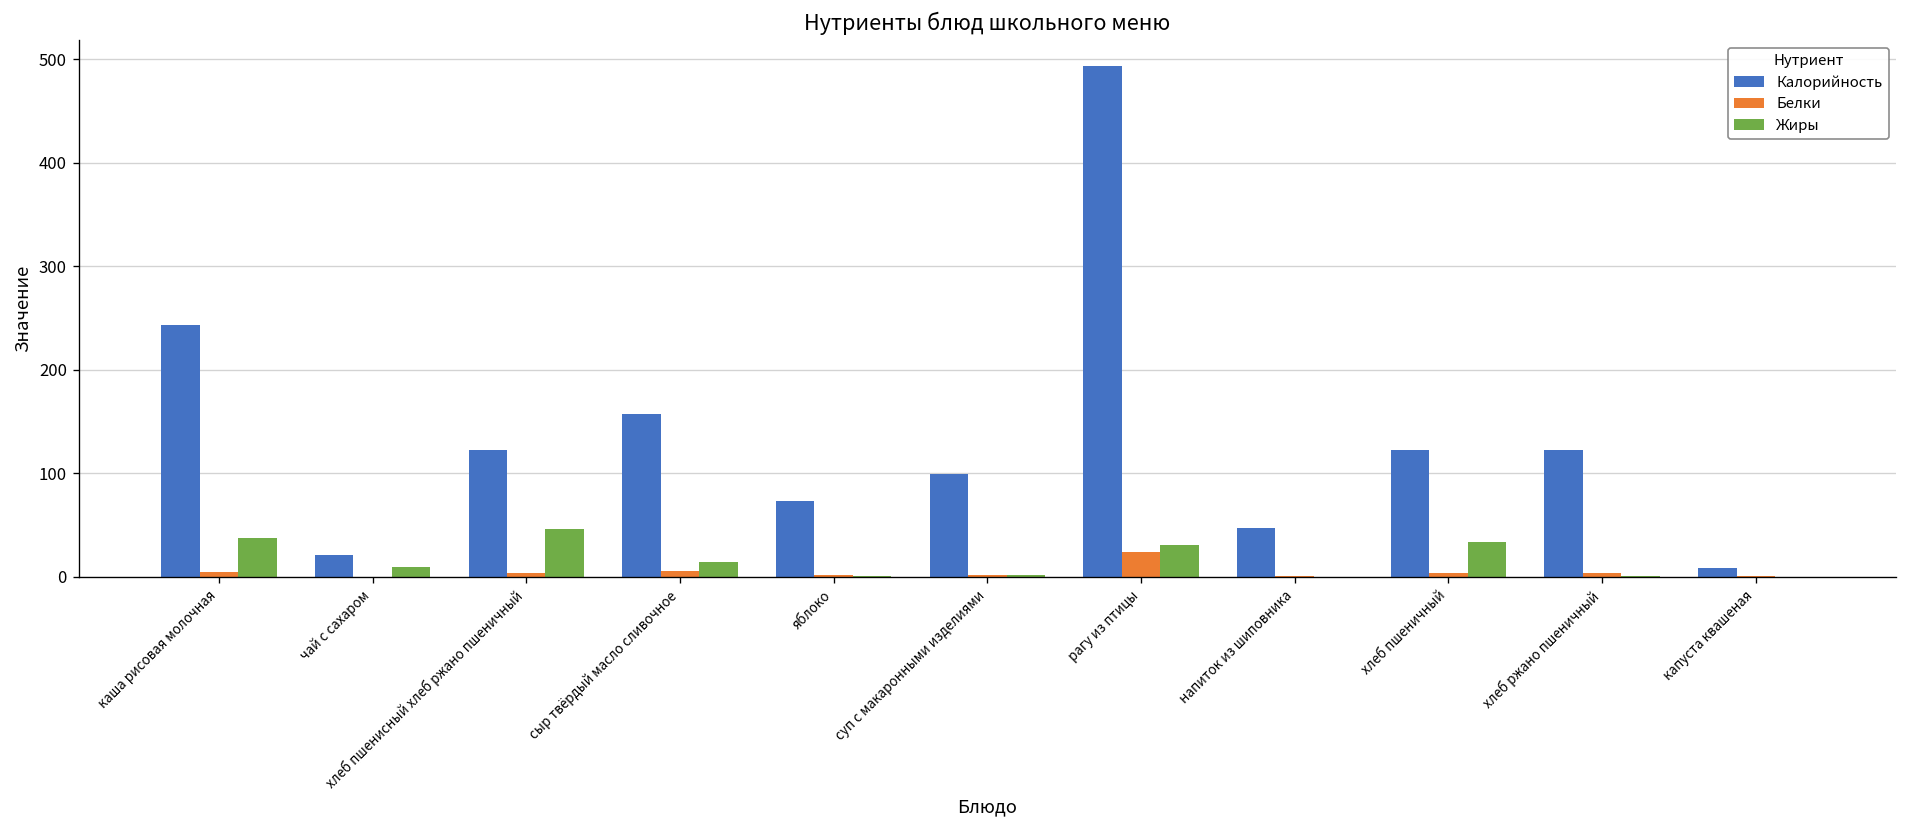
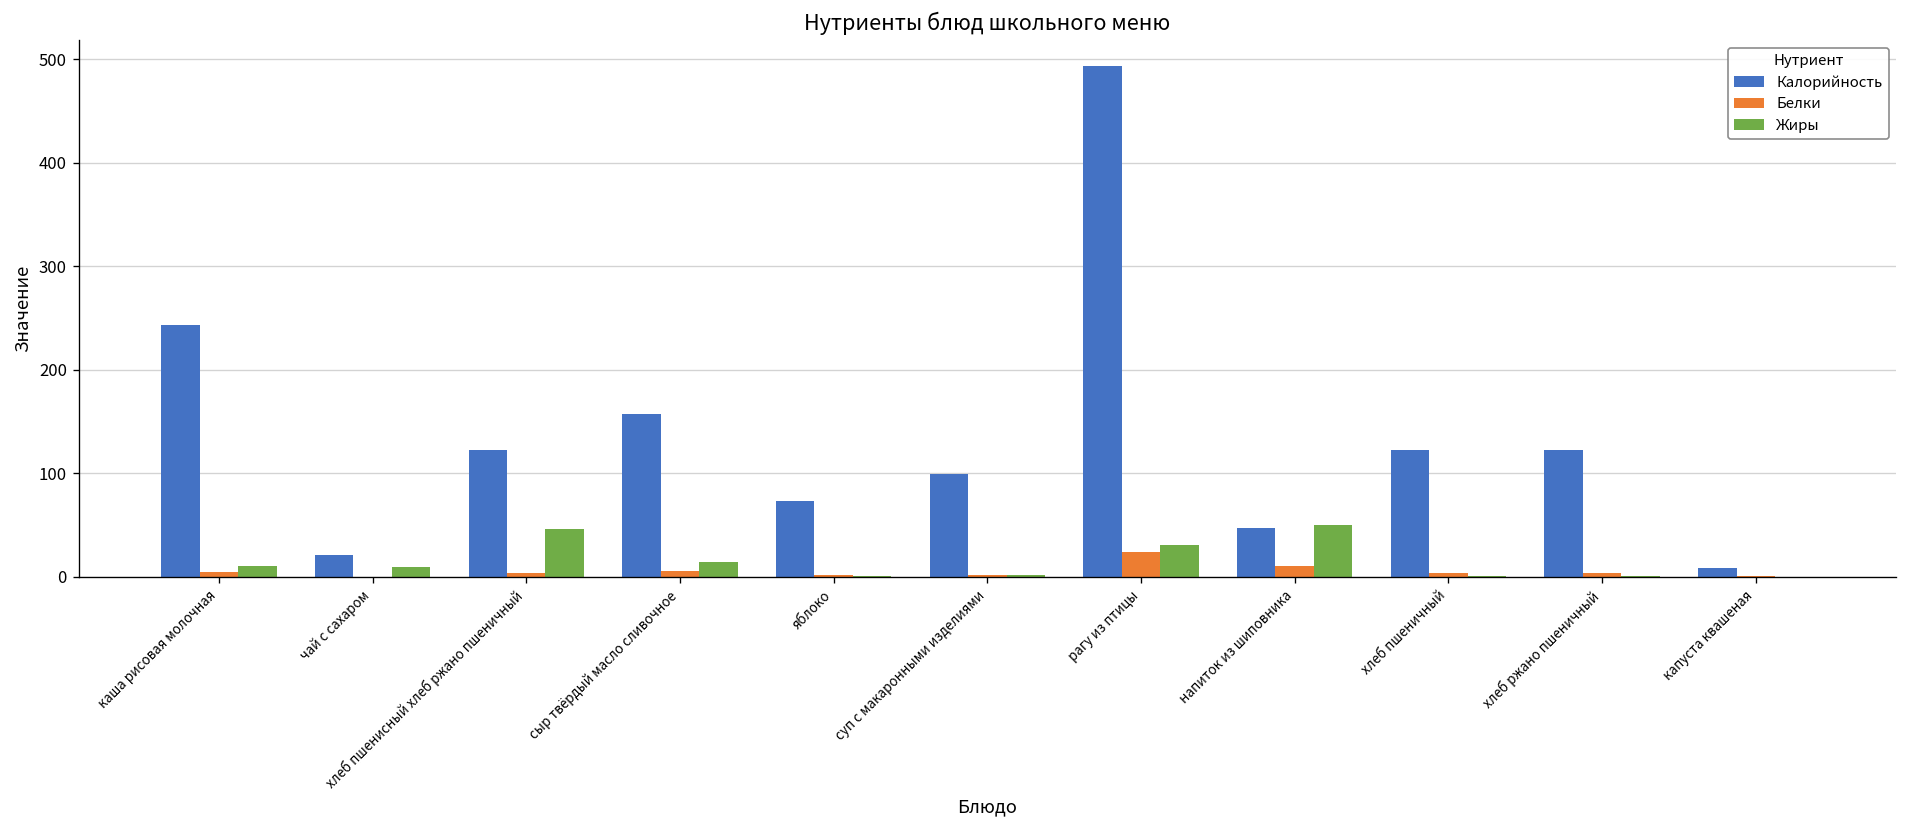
Жиры, каша рисовая молочная: 40 -> 10
Белки, напиток из шиповника: 0 -> 10
Жиры, напиток из шиповника: 0 -> 50
Жиры, хлеб пшеничный: 30 -> 0
